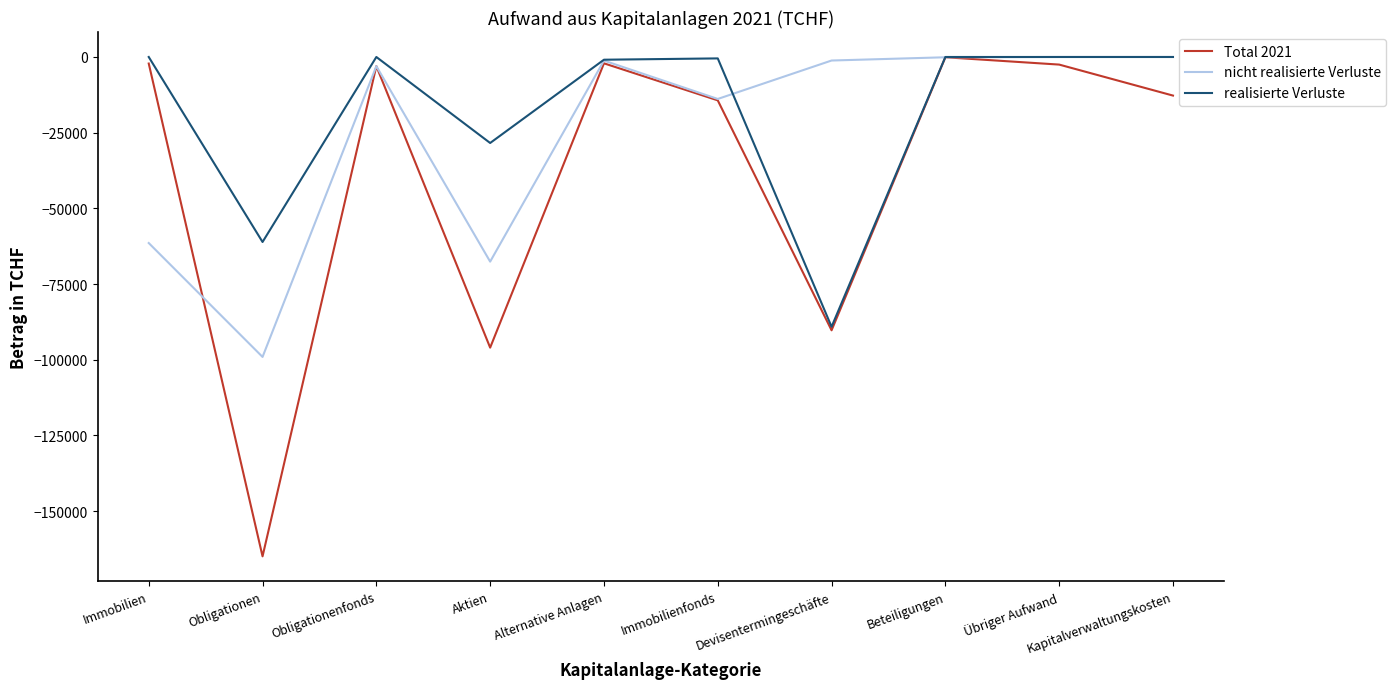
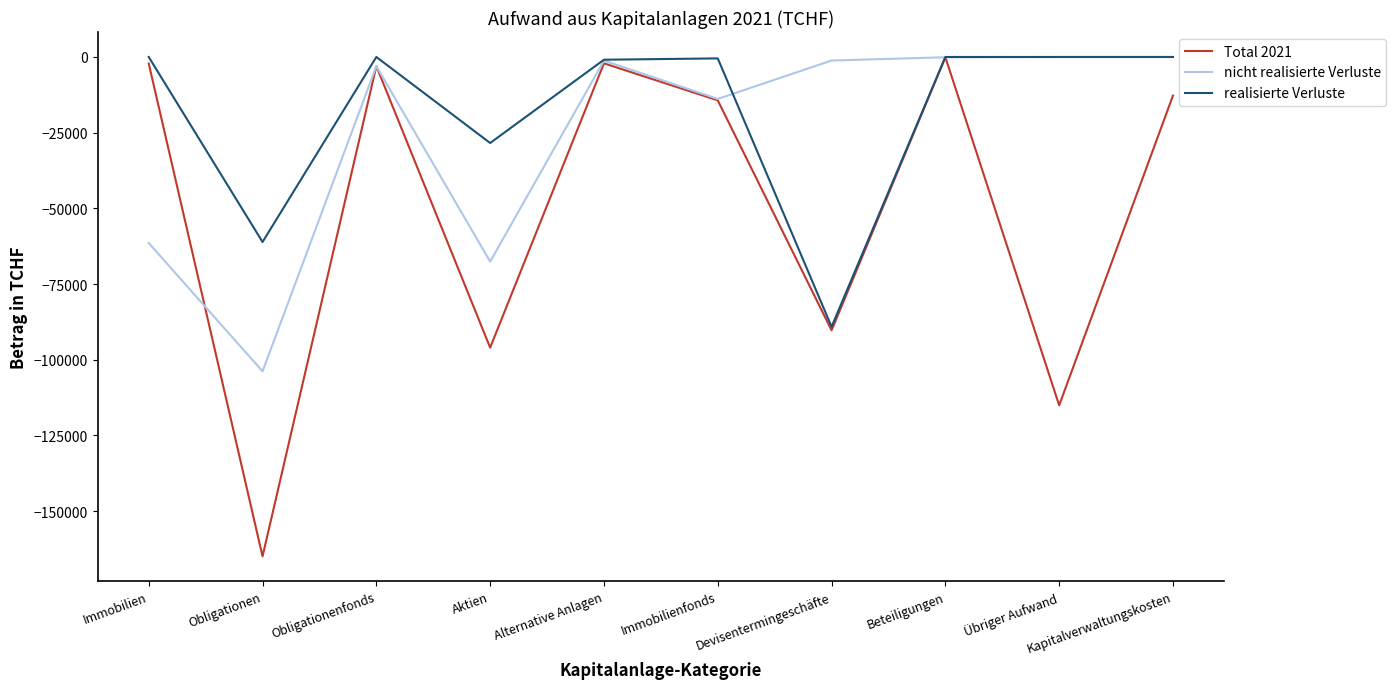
nicht realisierte Verluste, Obligationen: -99000 -> -104000
Total 2021, Übriger Aufwand: -3000 -> -115000
